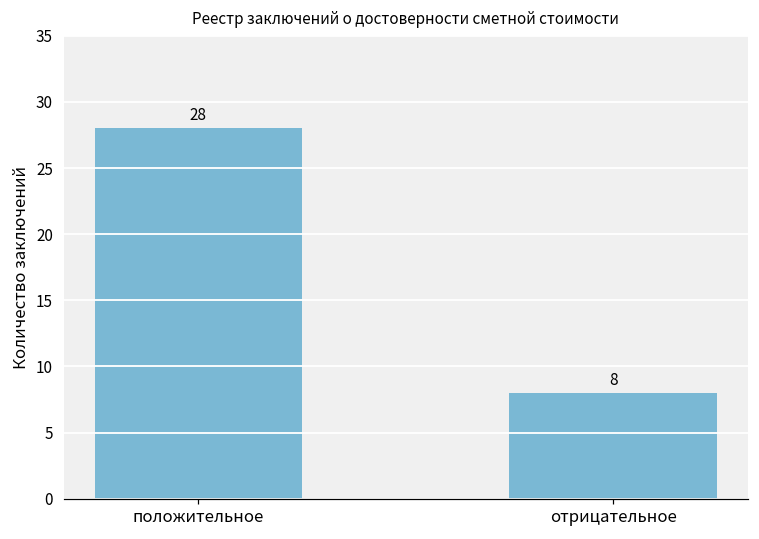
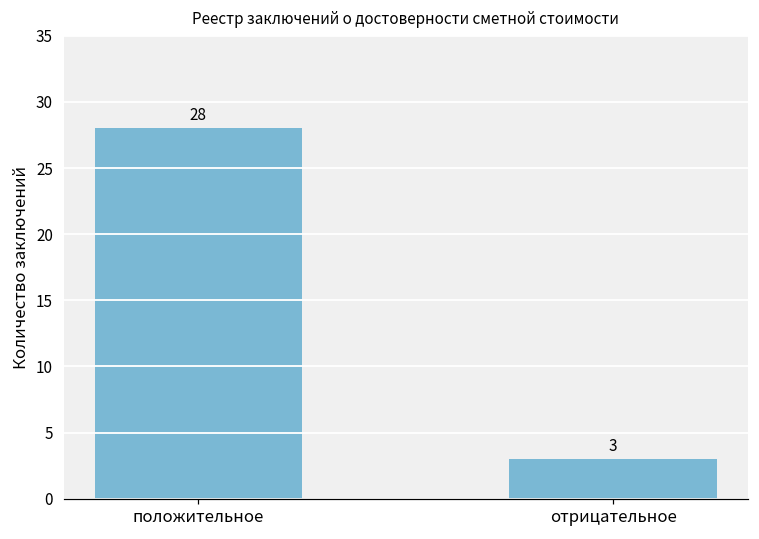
отрицательное: 8 -> 3
